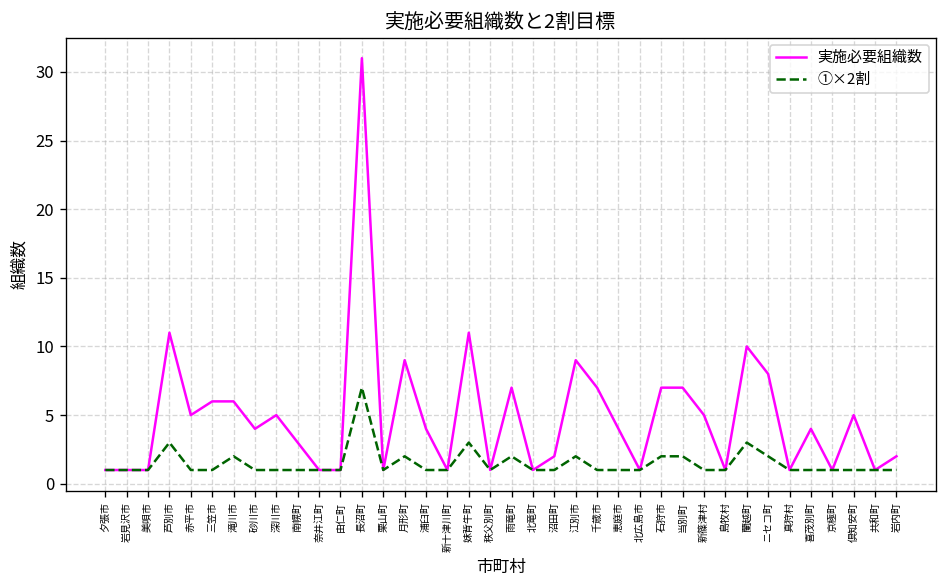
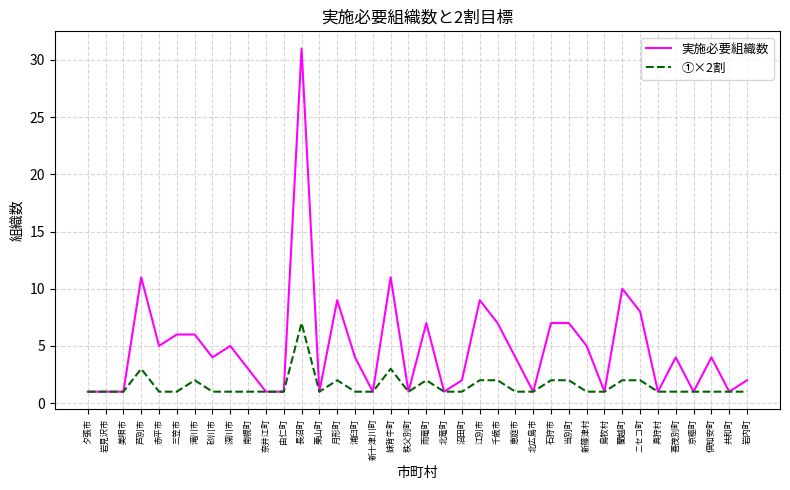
①×2割, 千歳市: 1 -> 2
①×2割, 蘭越町: 3 -> 2
実施必要組織数, 倶知安町: 5 -> 4
